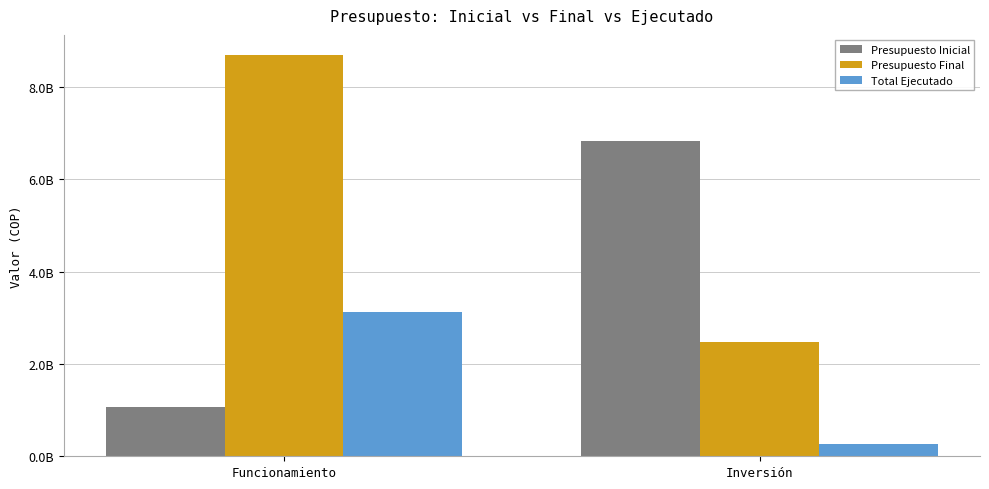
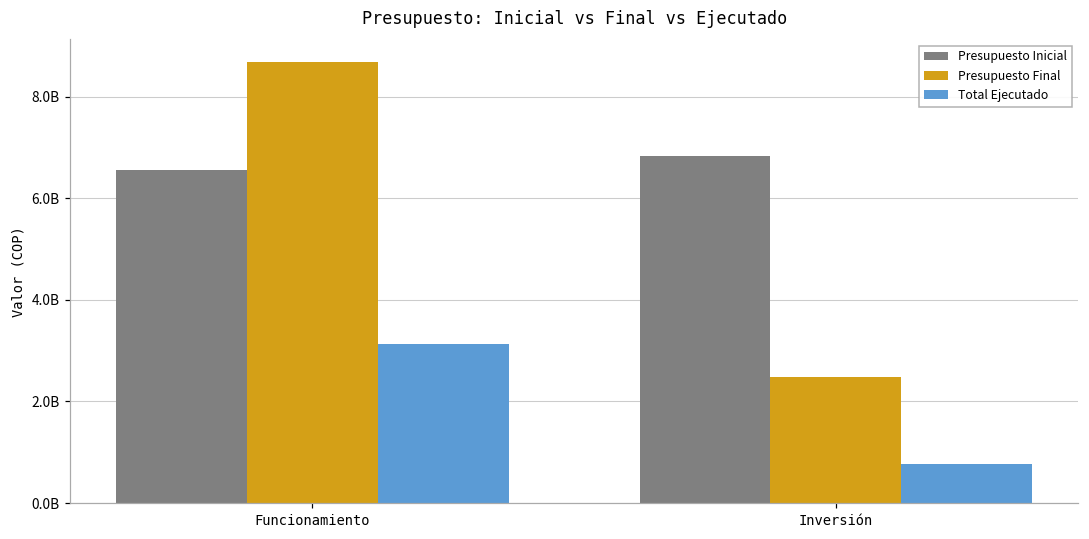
Presupuesto Inicial, Funcionamiento: 1100000000 -> 6500000000
Total Ejecutado, Inversión: 300000000 -> 800000000
